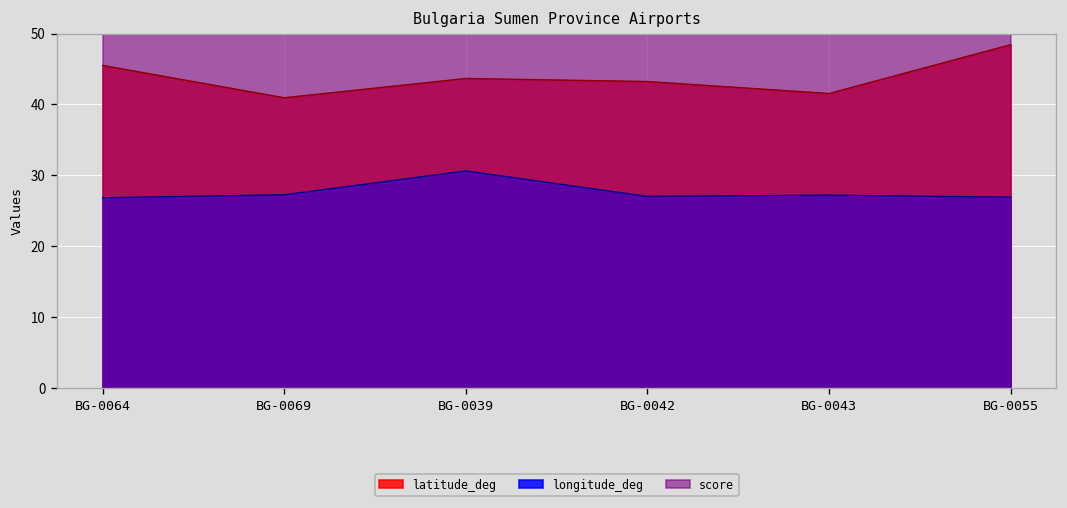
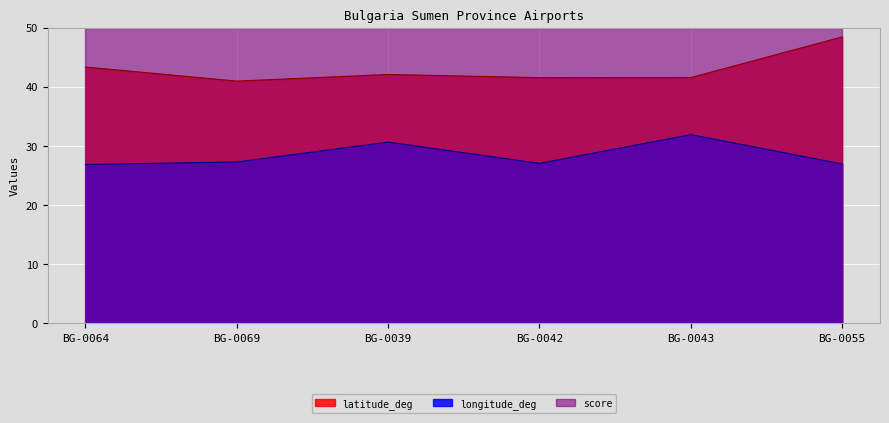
latitude_deg, BG-0064: 46 -> 43
latitude_deg, BG-0039: 44 -> 42
latitude_deg, BG-0042: 43 -> 42
longitude_deg, BG-0043: 27 -> 32
